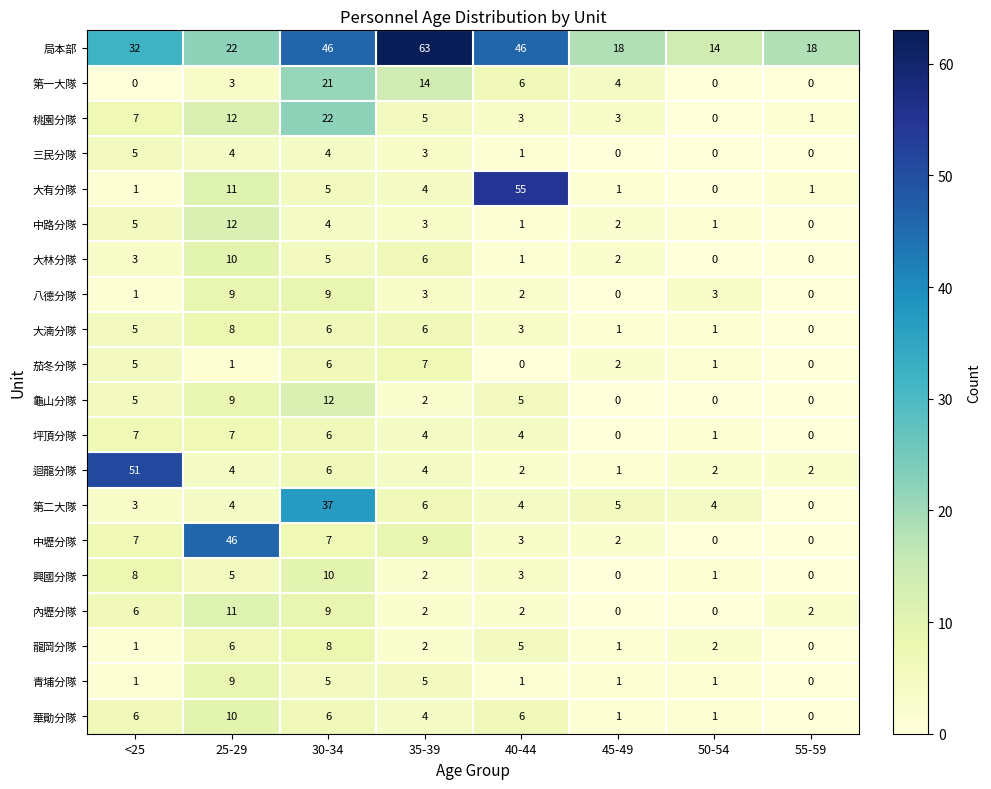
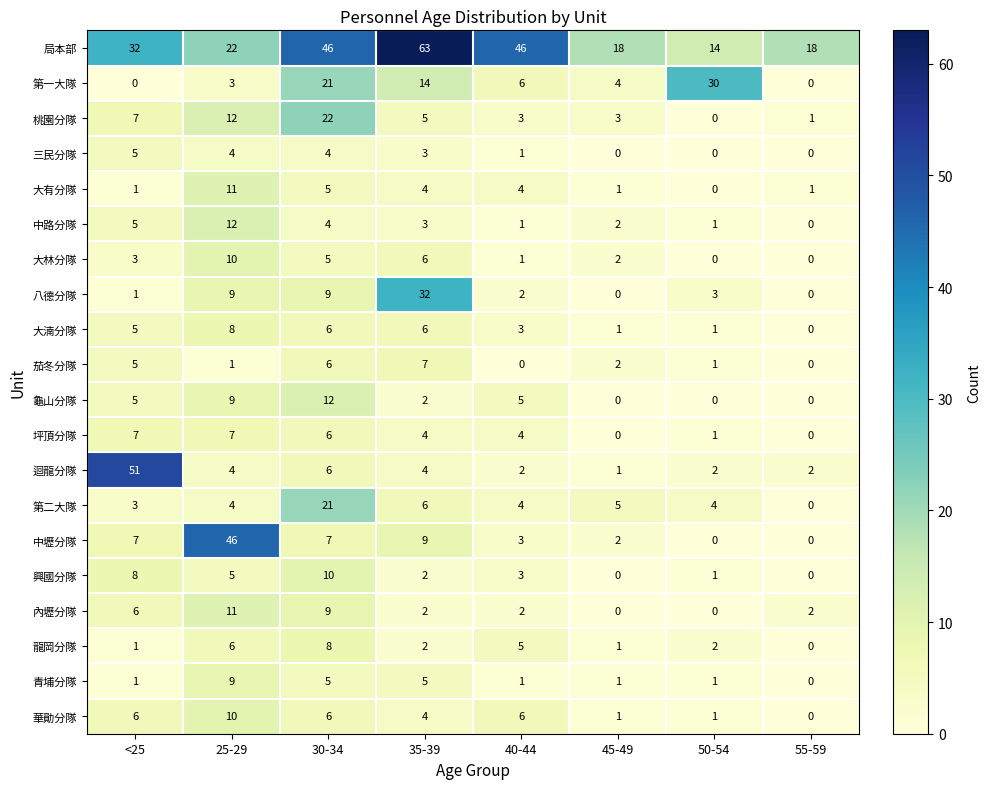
第一大隊, 50-54: 0 -> 30
大有分隊, 40-44: 55 -> 4
八德分隊, 35-39: 3 -> 32
第二大隊, 30-34: 37 -> 21
